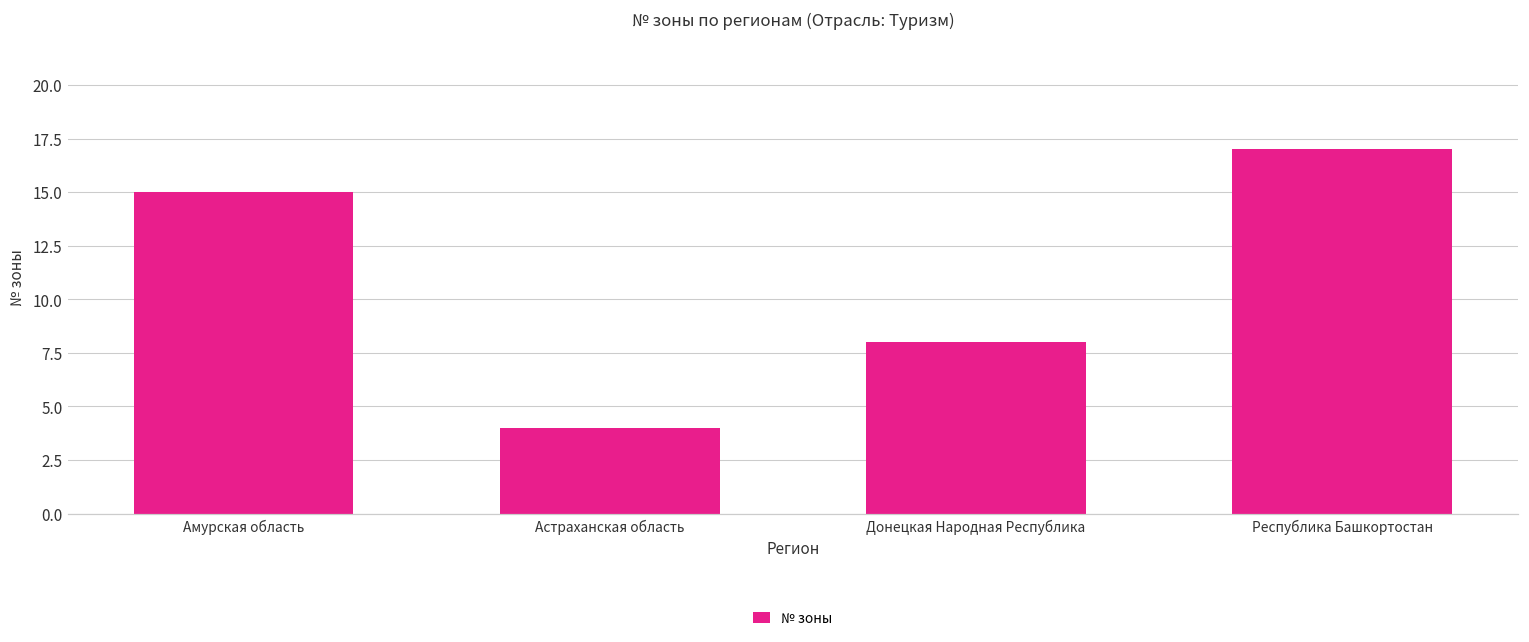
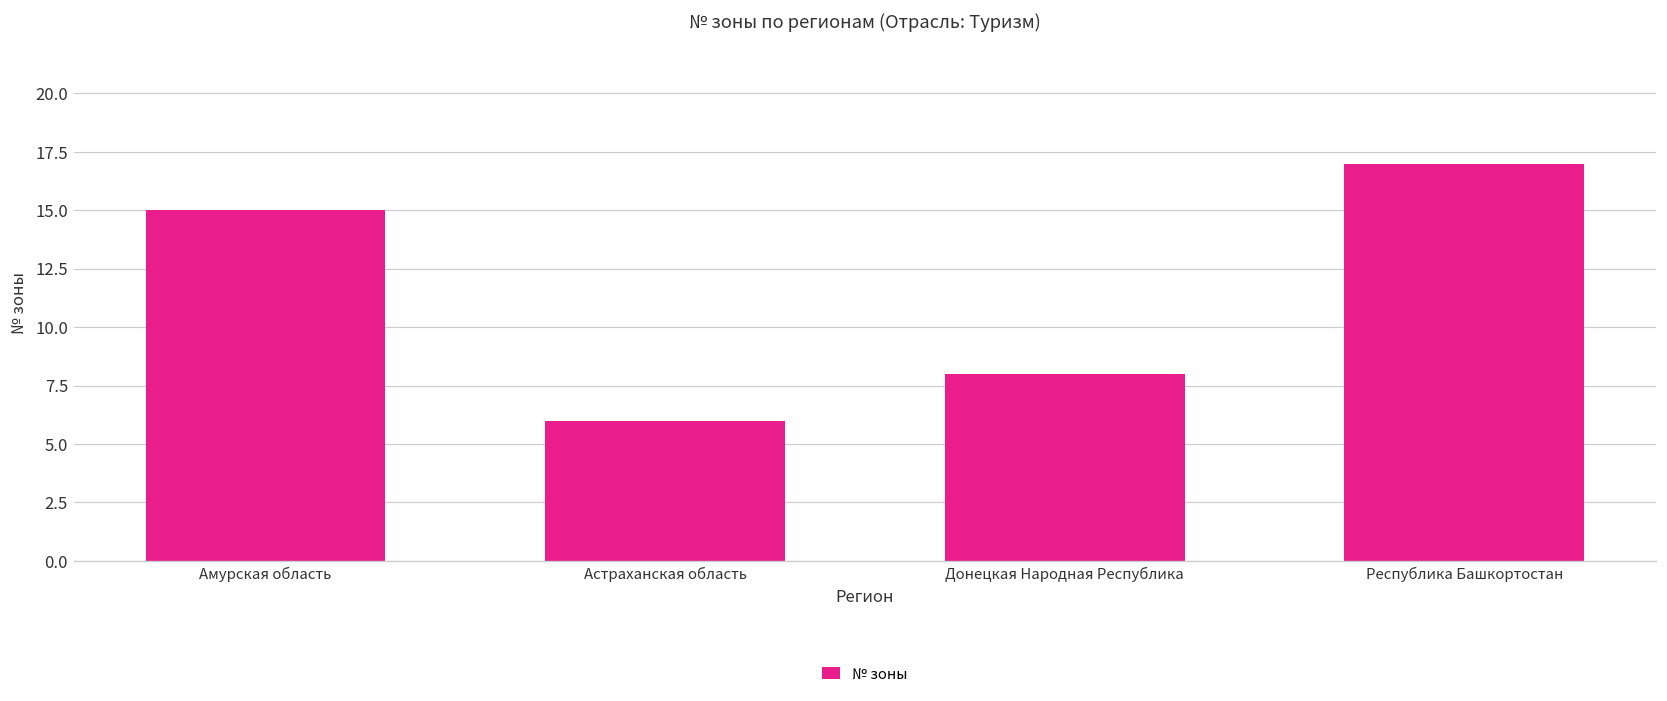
Астраханская область: 4 -> 6
